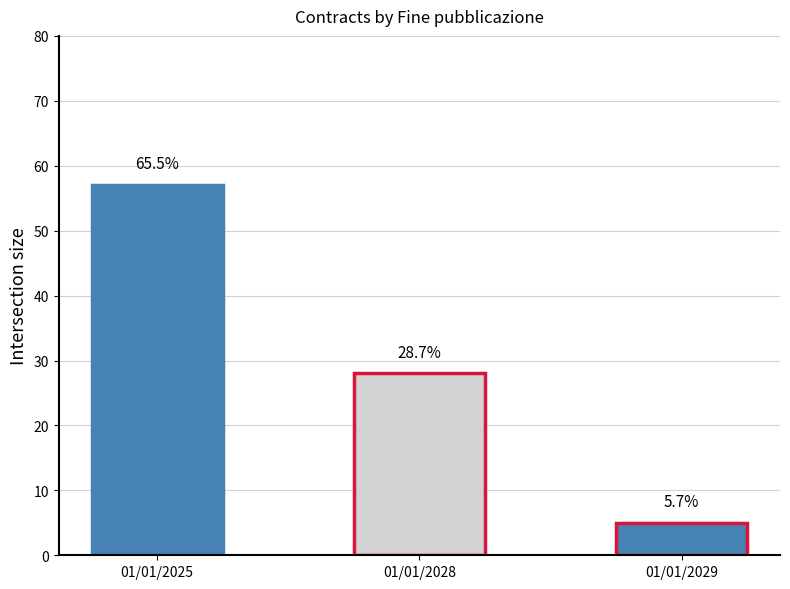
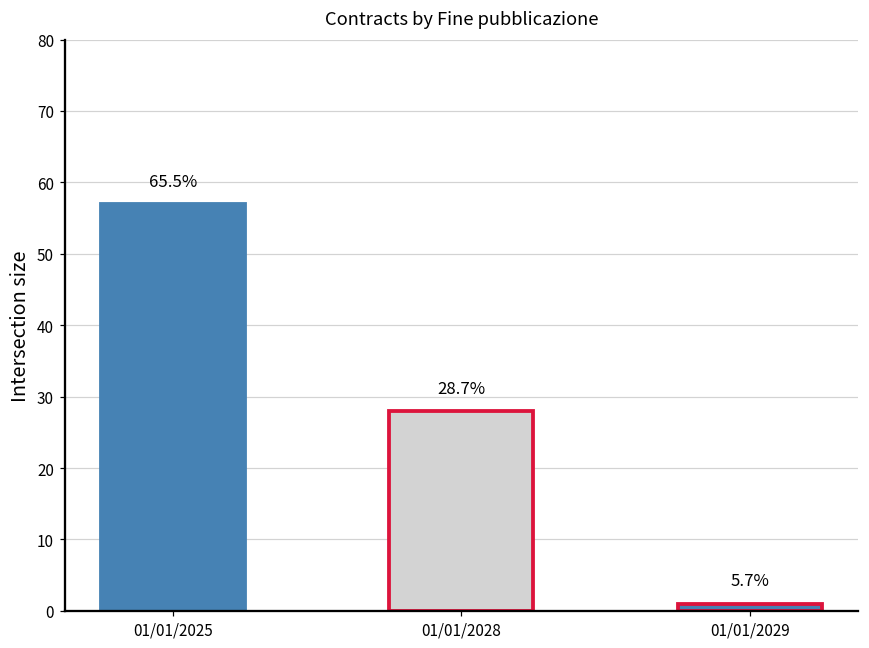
01/01/2029: 5 -> 1
